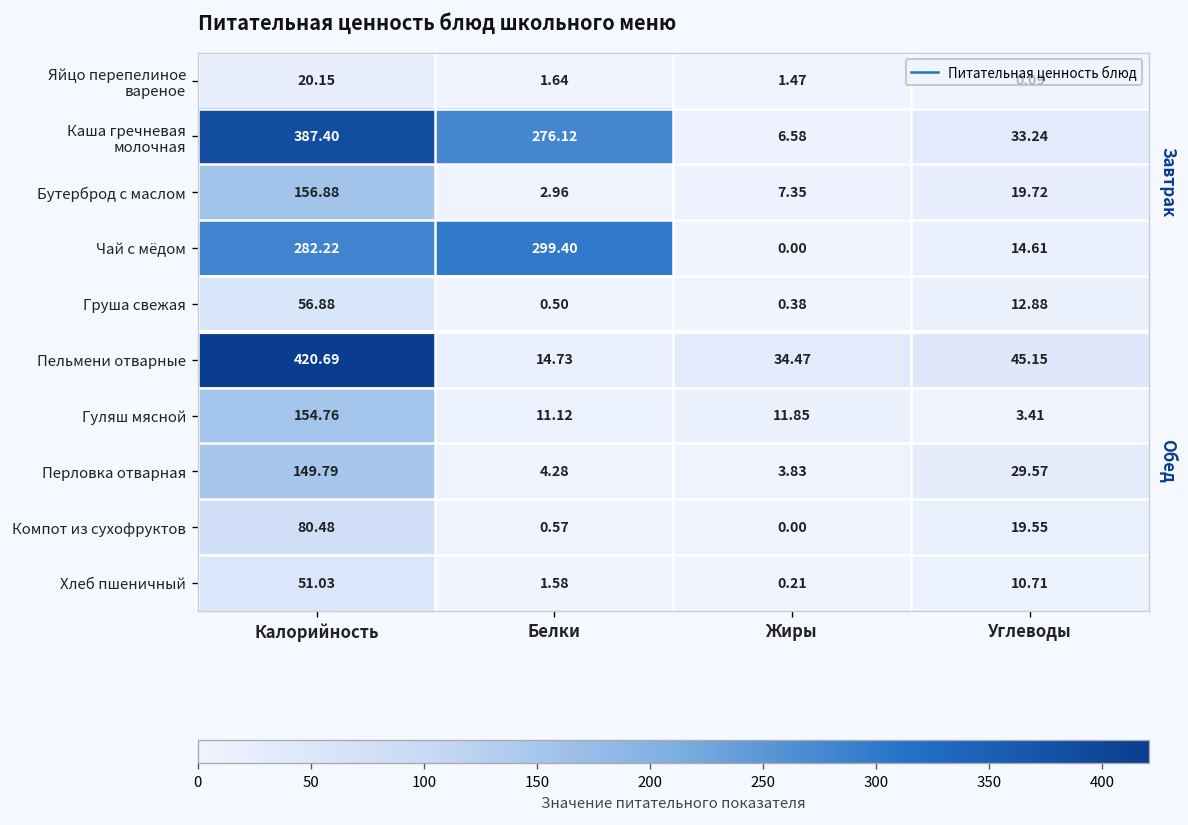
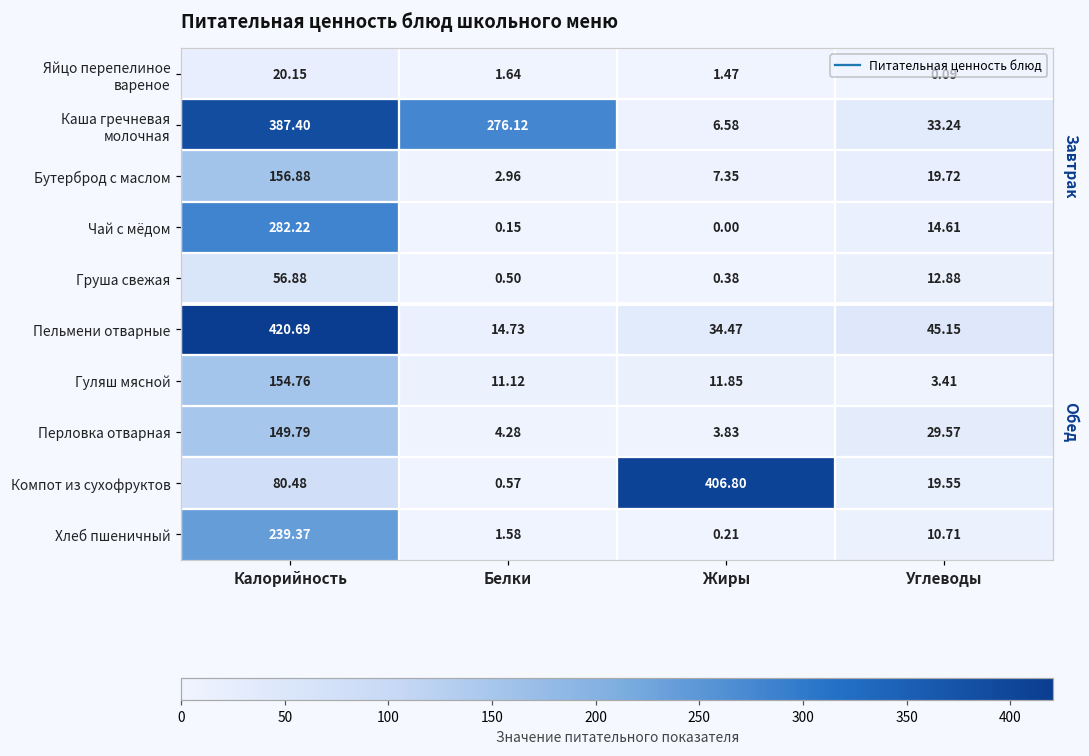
Чай с мёдом, Белки: 299.40 -> 0.15
Компот из сухофруктов, Жиры: 0.00 -> 406.80
Хлеб пшеничный, Калорийность: 51.03 -> 239.37
